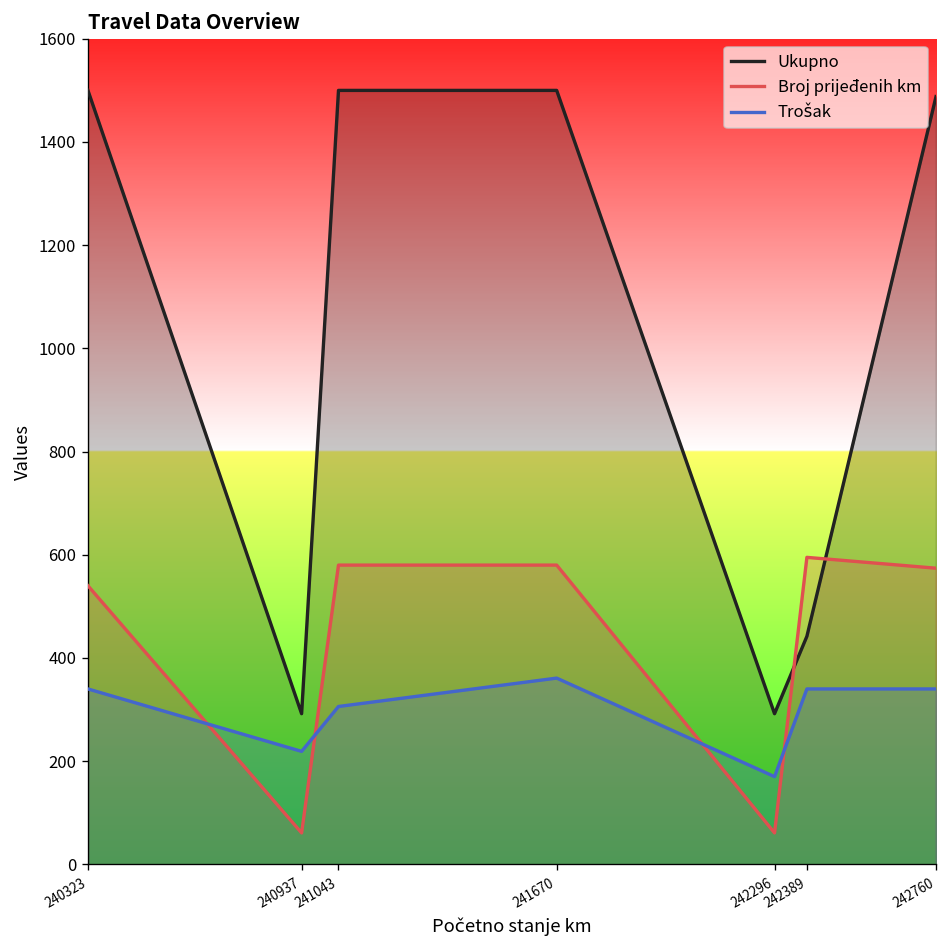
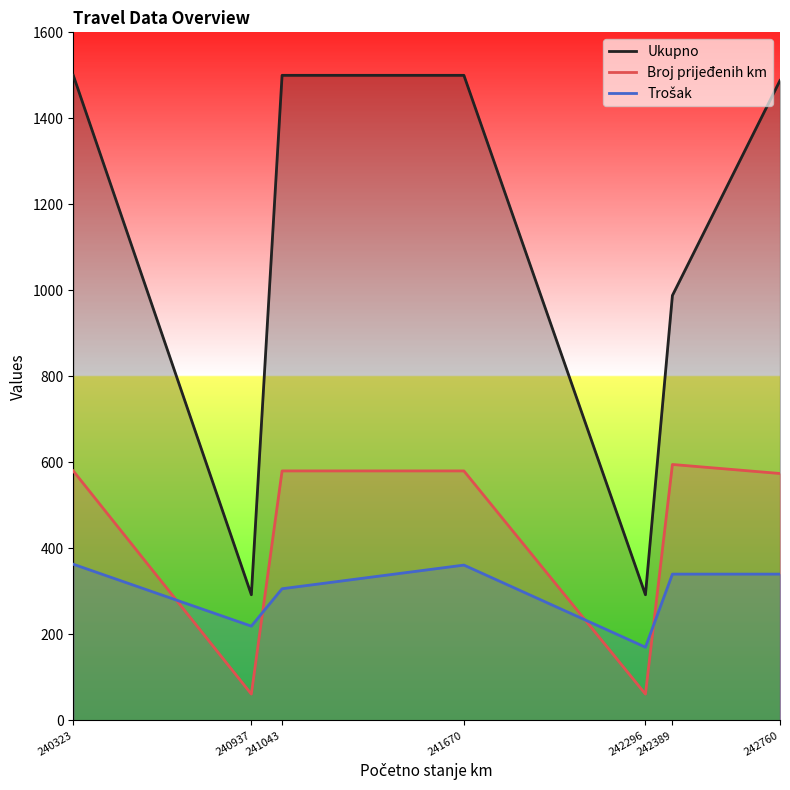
Broj prijeđenih km, 240323: 540 -> 580
Trošak, 240323: 340 -> 360
Ukupno, 242389: 440 -> 990
